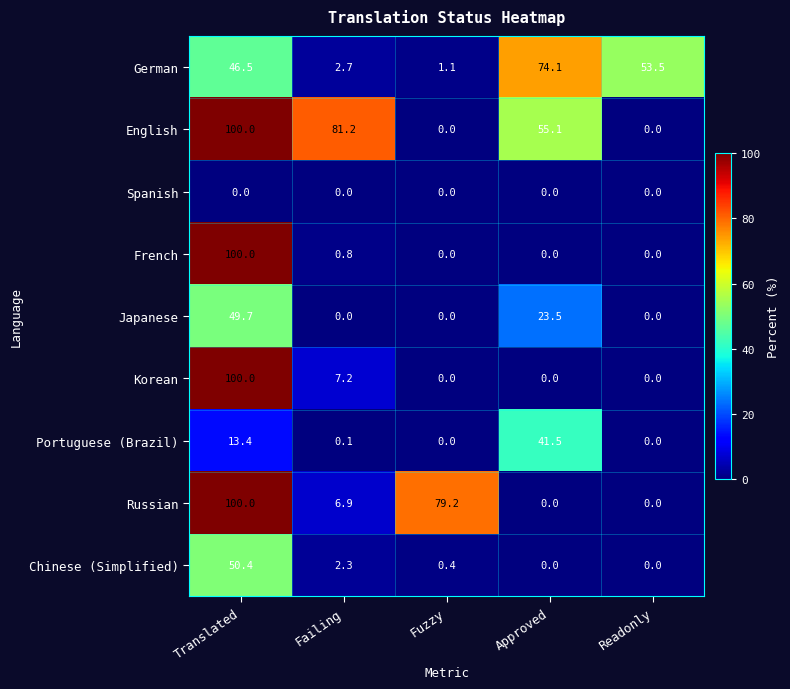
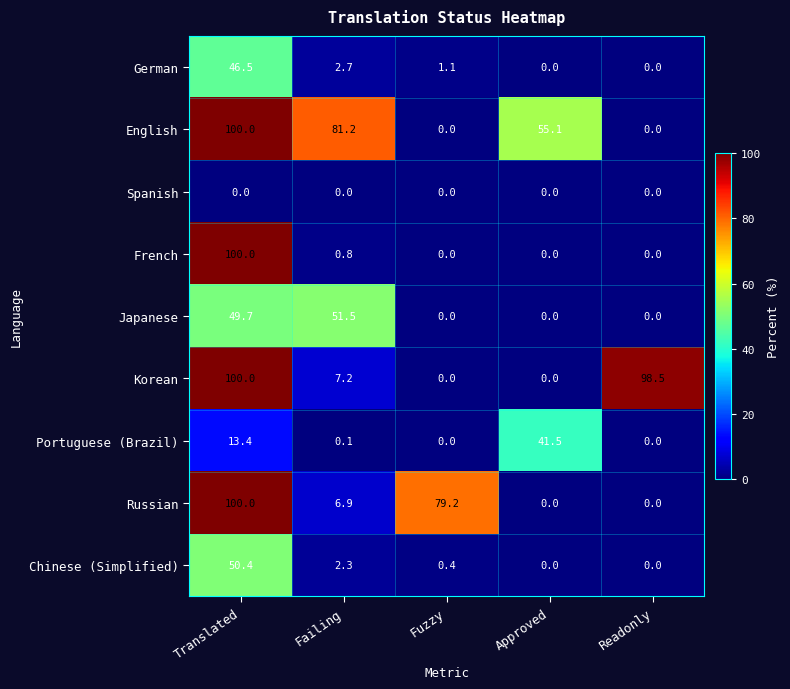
German, Approved: 74.1 -> 0.0
German, Readonly: 53.5 -> 0.0
Japanese, Failing: 0.0 -> 51.5
Japanese, Approved: 23.5 -> 0.0
Korean, Readonly: 0.0 -> 98.5
